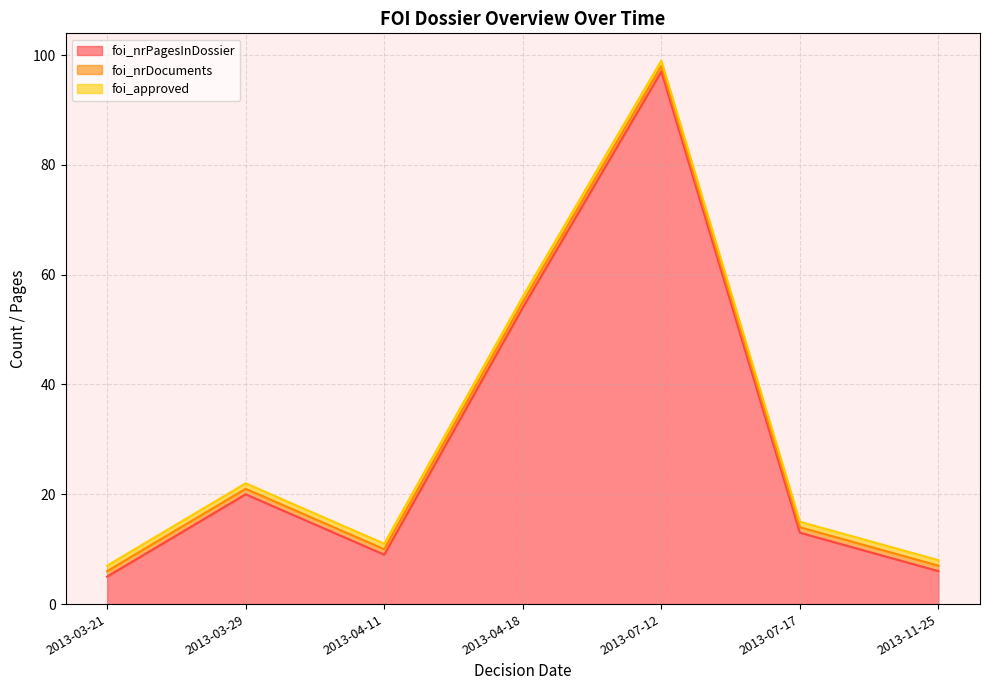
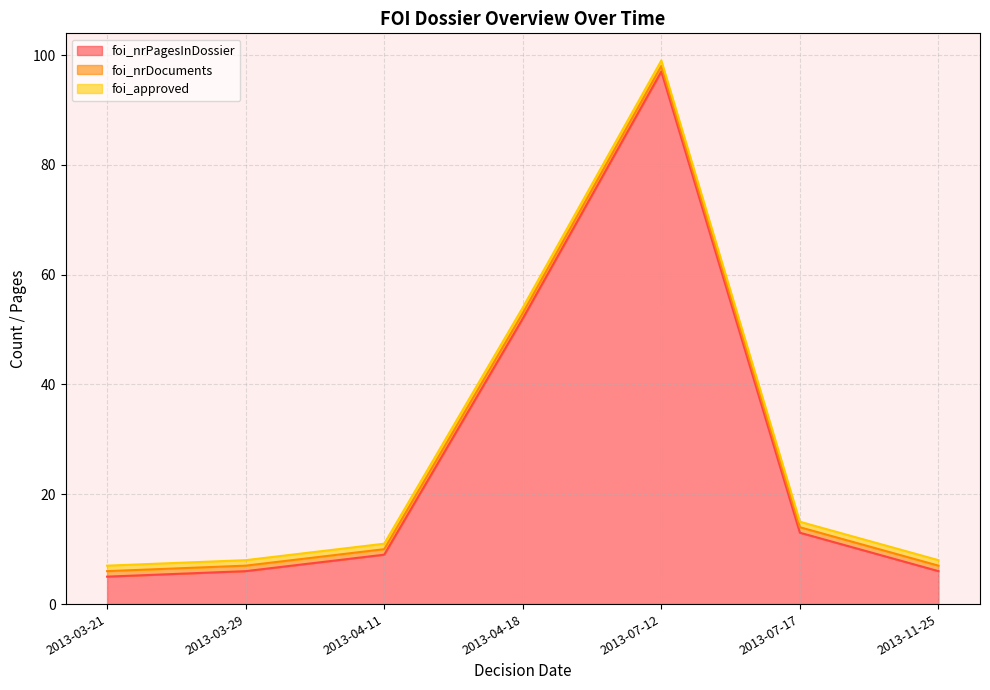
foi_nrPagesInDossier, 2013-03-29: 20 -> 6
foi_nrPagesInDossier, 2013-04-18: 54 -> 52
